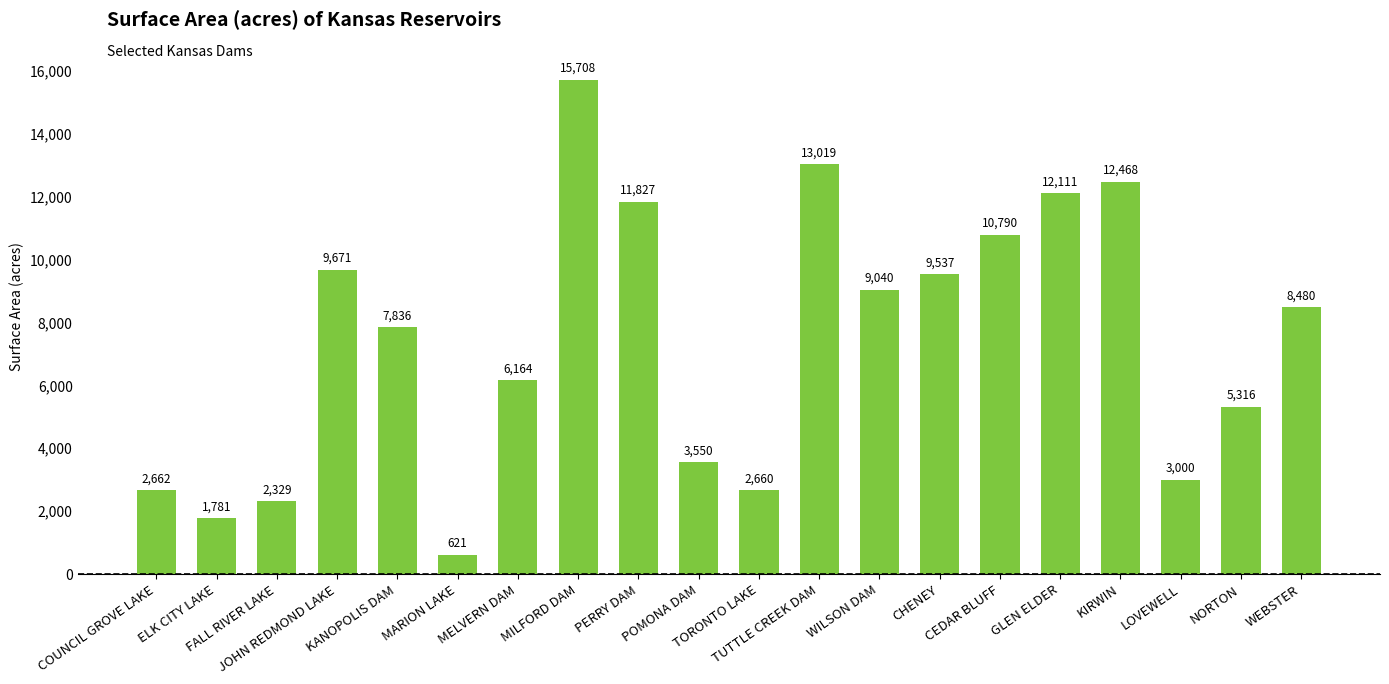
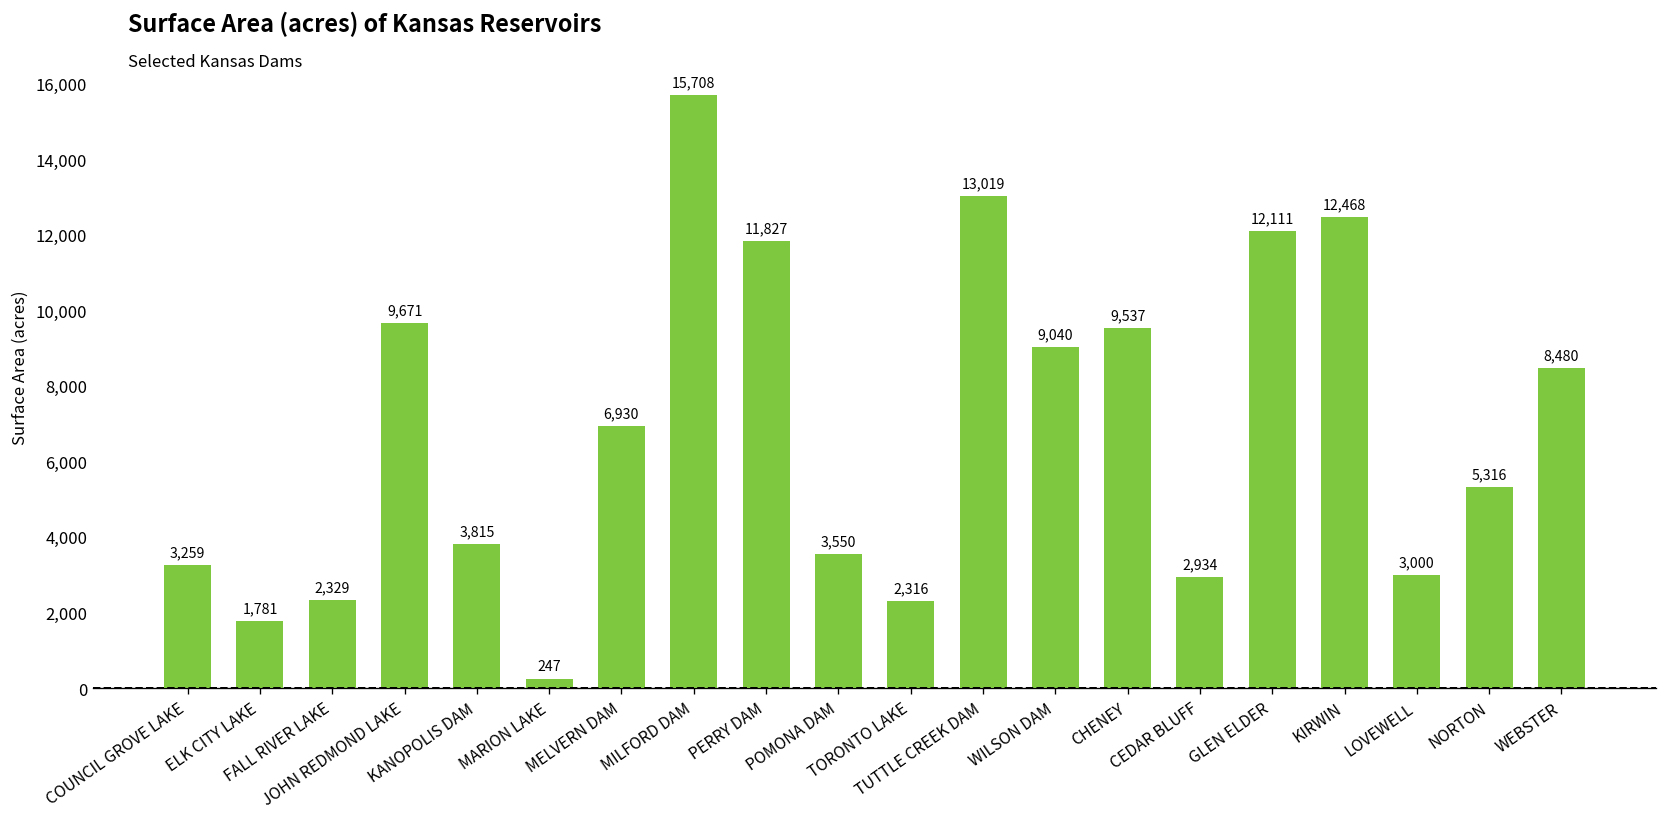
COUNCIL GROVE LAKE: 2,662 -> 3,259
KANOPOLIS DAM: 7,836 -> 3,815
MARION LAKE: 621 -> 247
MELVERN DAM: 6,164 -> 6,930
TORONTO LAKE: 2,660 -> 2,316
CEDAR BLUFF: 10,790 -> 2,934
